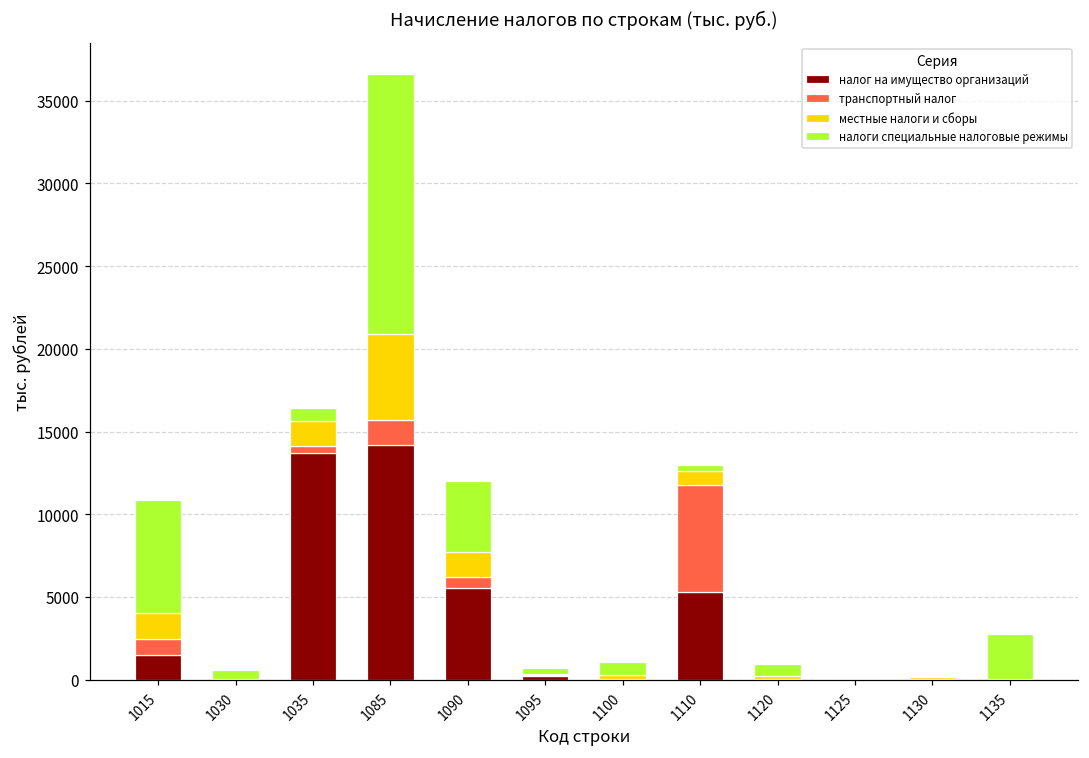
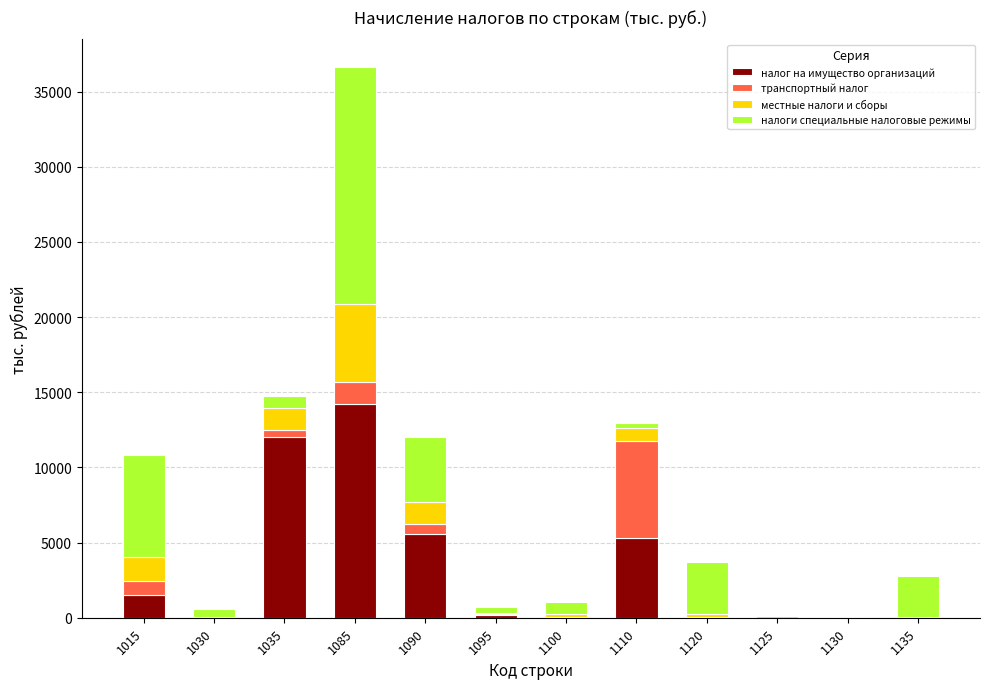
налог на имущество организаций, 1035: 13700 -> 12000
налоги специальные налоговые режимы, 1120: 700 -> 3400
